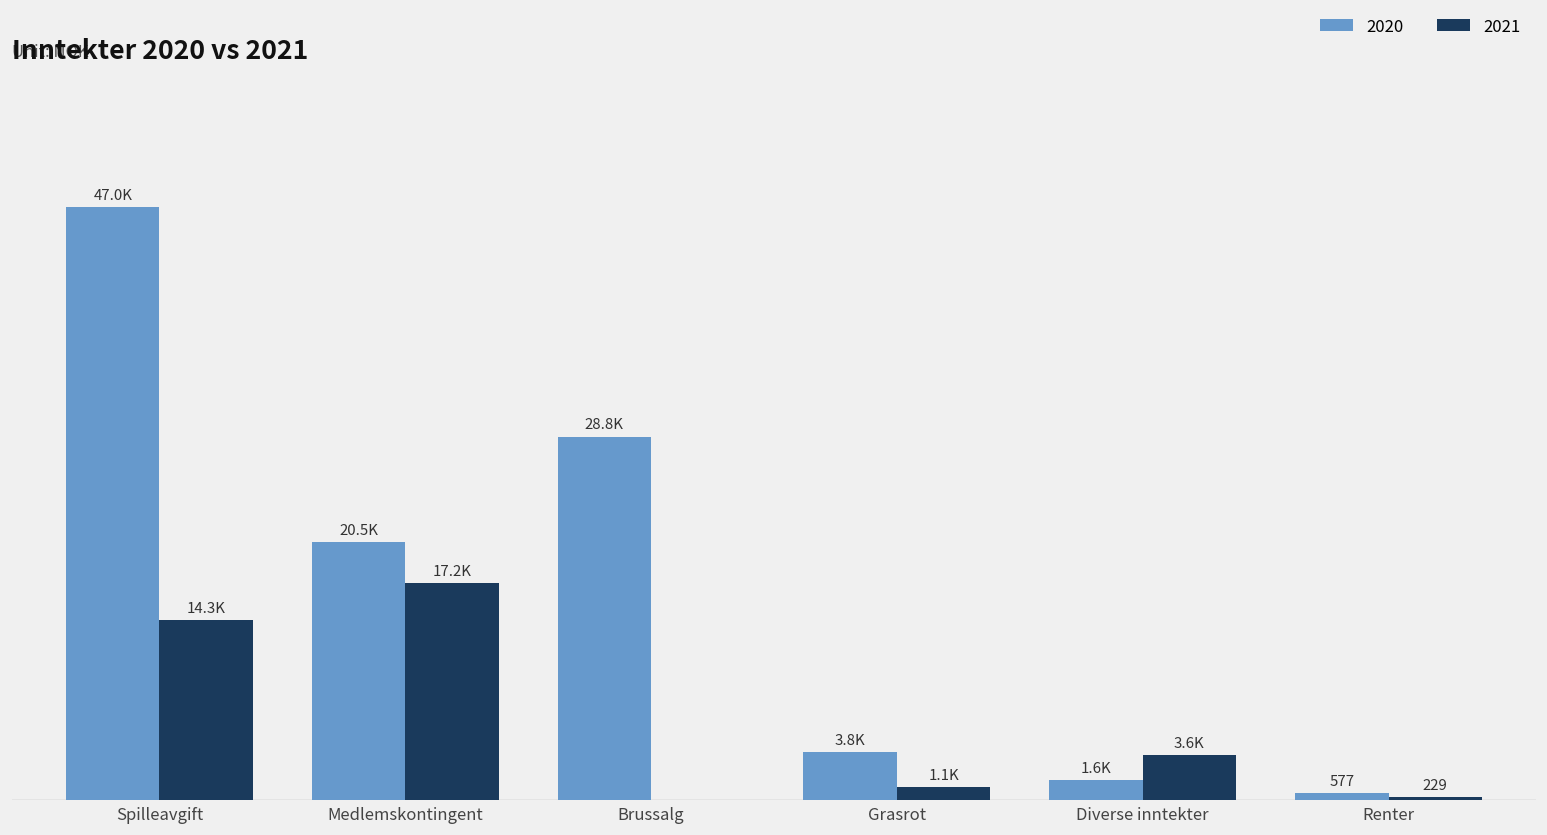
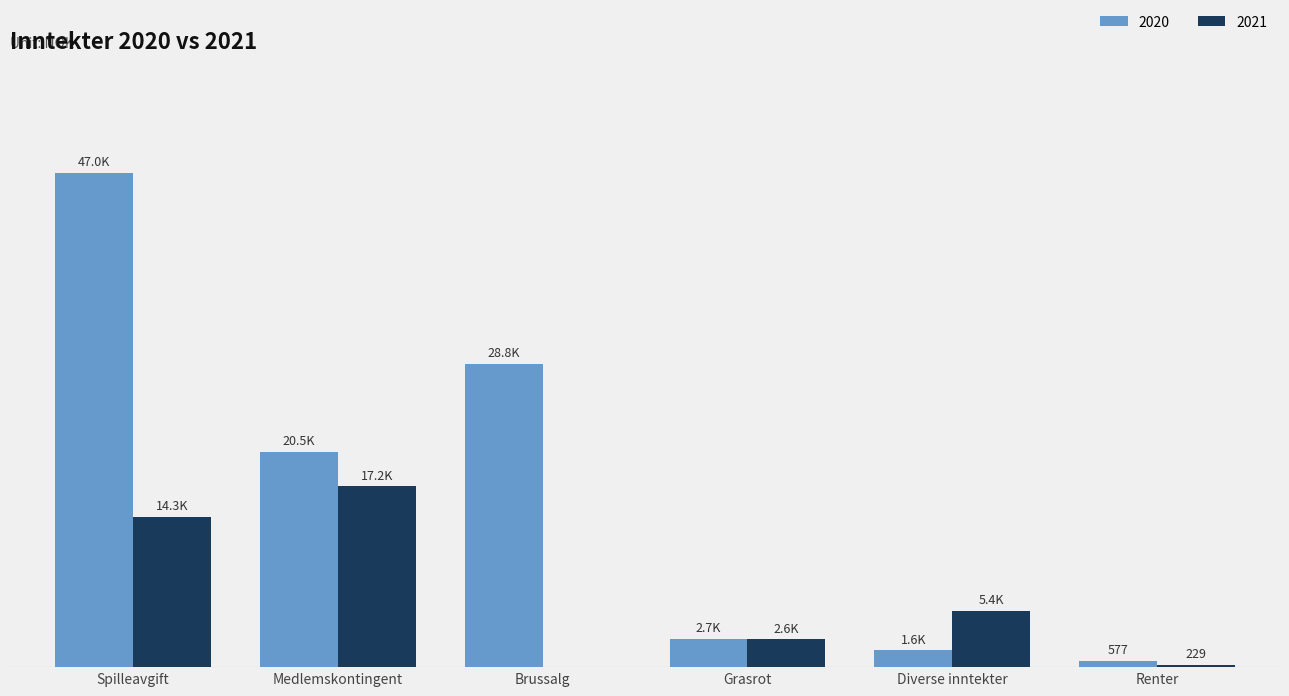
2020, Grasrot: 3.8K -> 2.7K
2021, Grasrot: 1.1K -> 2.6K
2021, Diverse inntekter: 3.6K -> 5.4K
